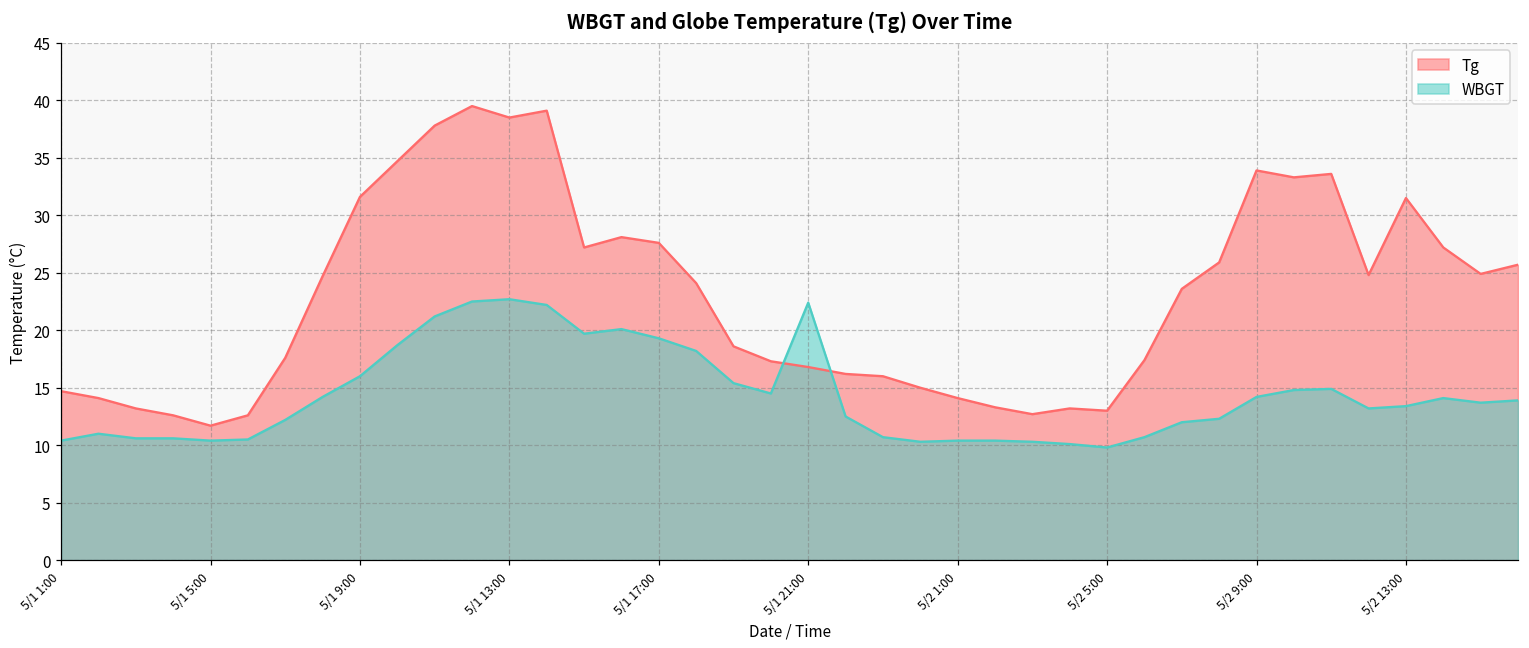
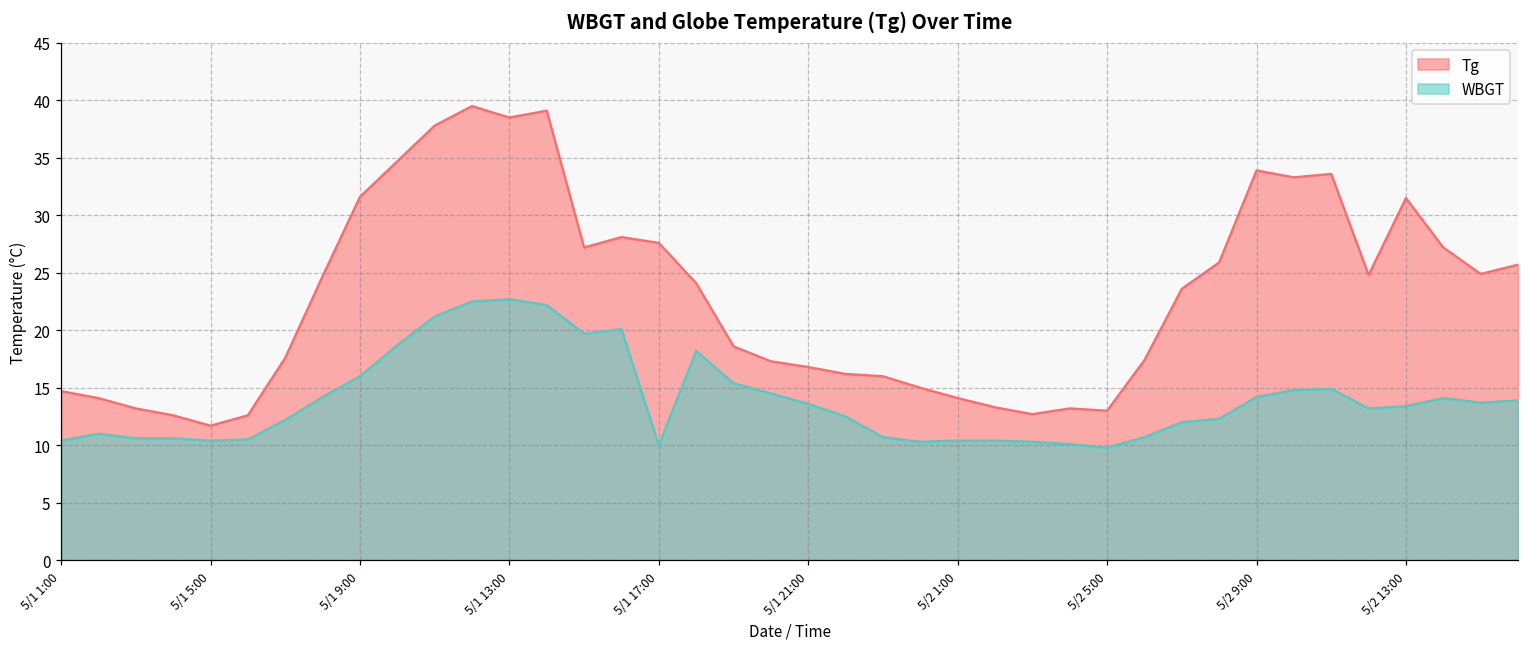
WBGT, 5/1 17:00: 19.3 -> 10.0
WBGT, 5/1 21:00: 22.4 -> 13.6
